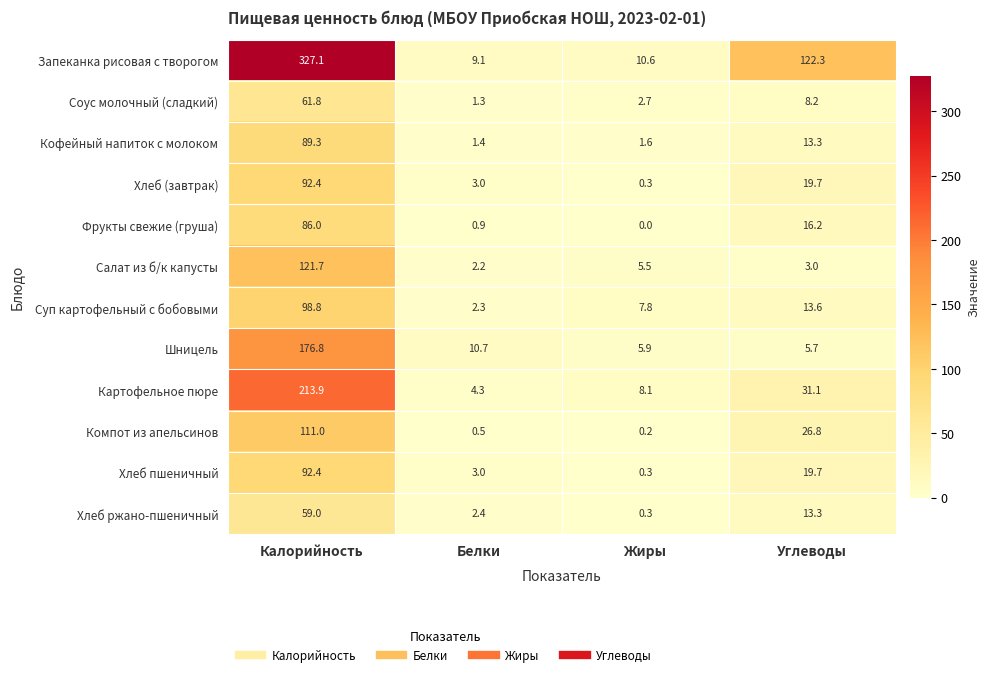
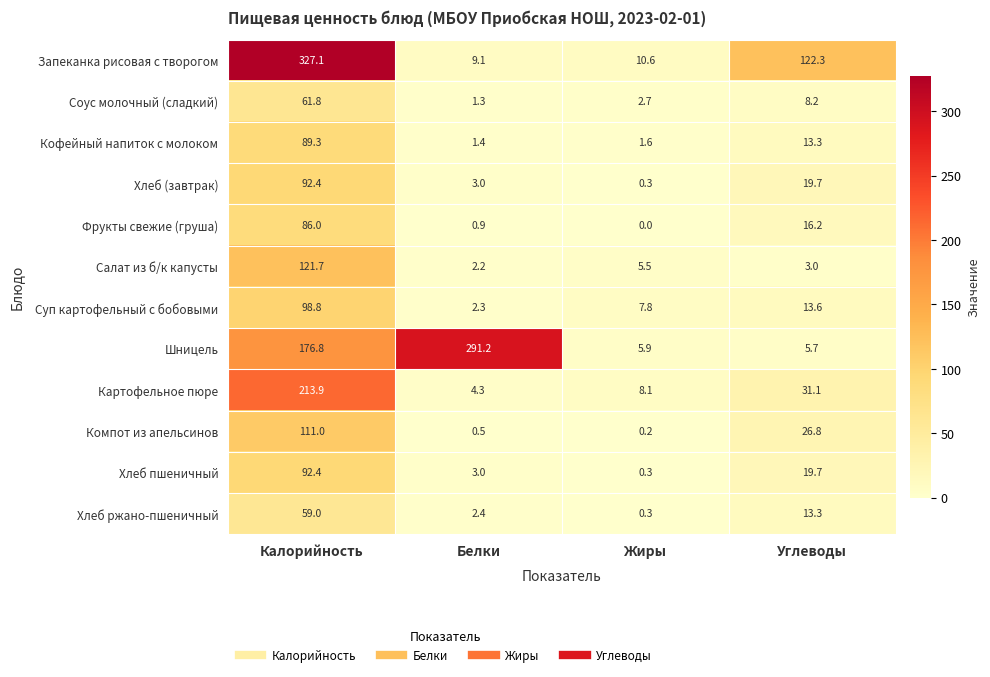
Шницель, Белки: 10.7 -> 291.2
